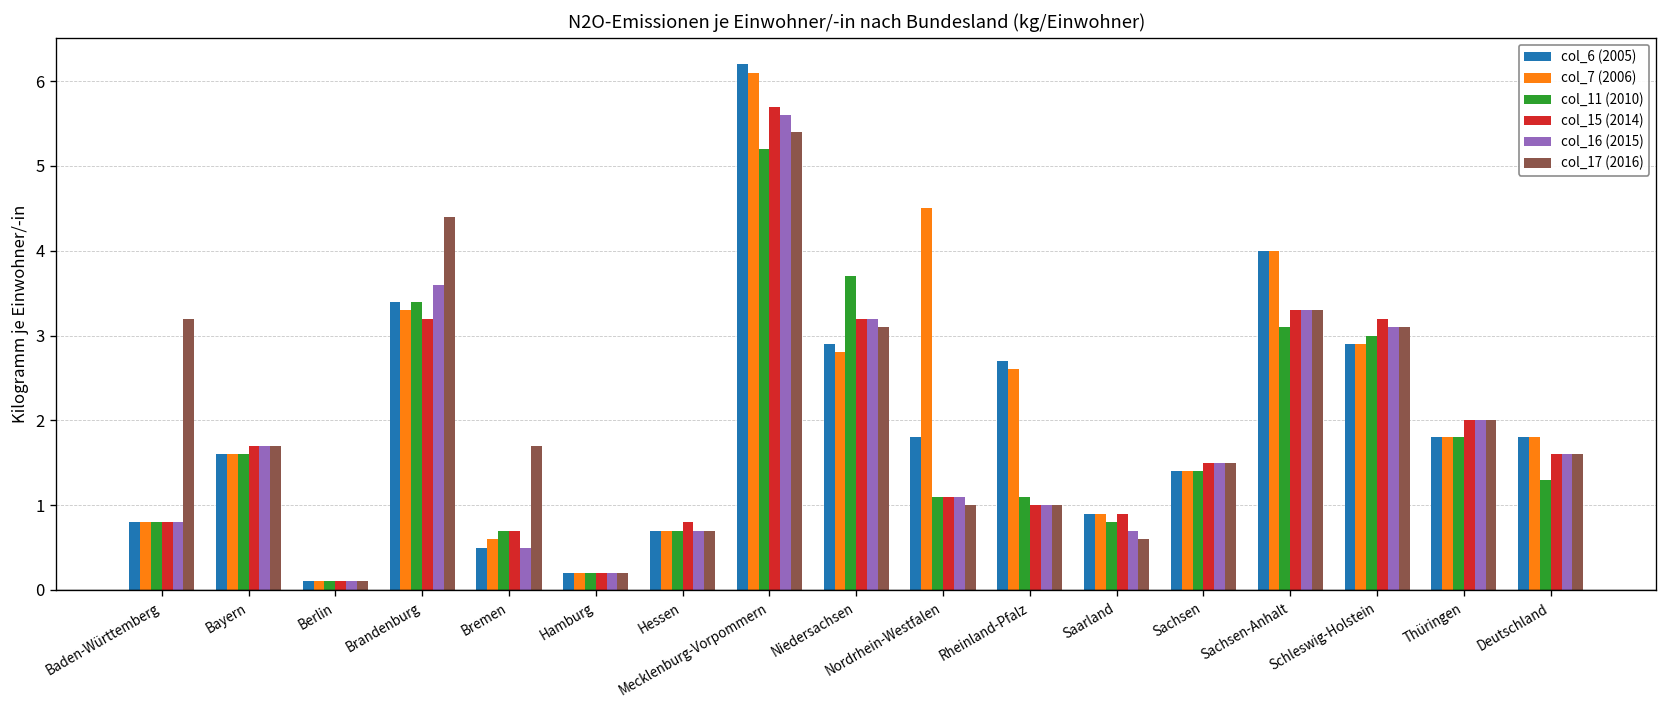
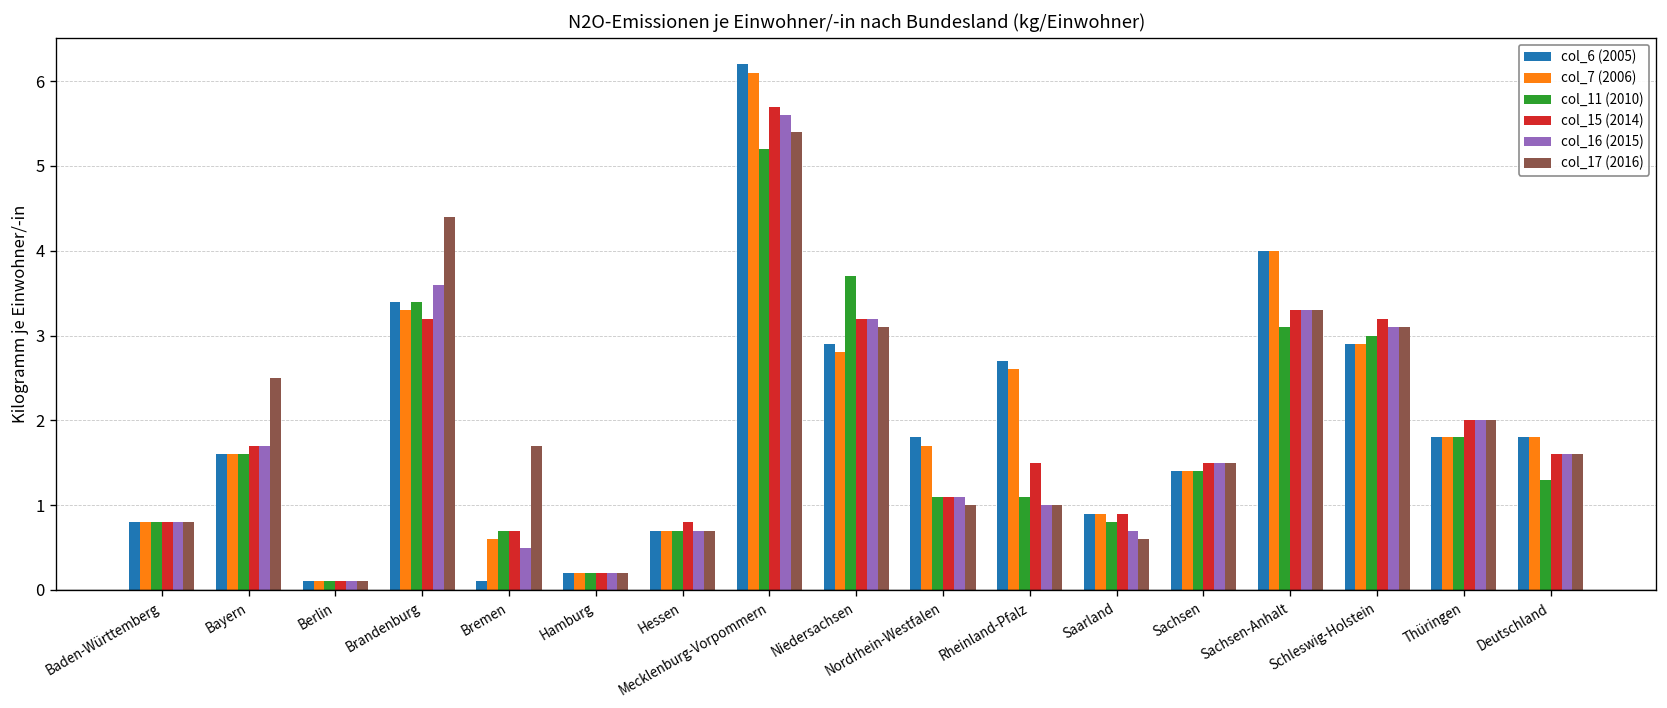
col_17 (2016), Baden-Württemberg: 3.2 -> 0.8
col_17 (2016), Bayern: 1.7 -> 2.5
col_6 (2005), Bremen: 0.5 -> 0.1
col_7 (2006), Nordrhein-Westfalen: 4.5 -> 1.7
col_15 (2014), Rheinland-Pfalz: 1.0 -> 1.5
